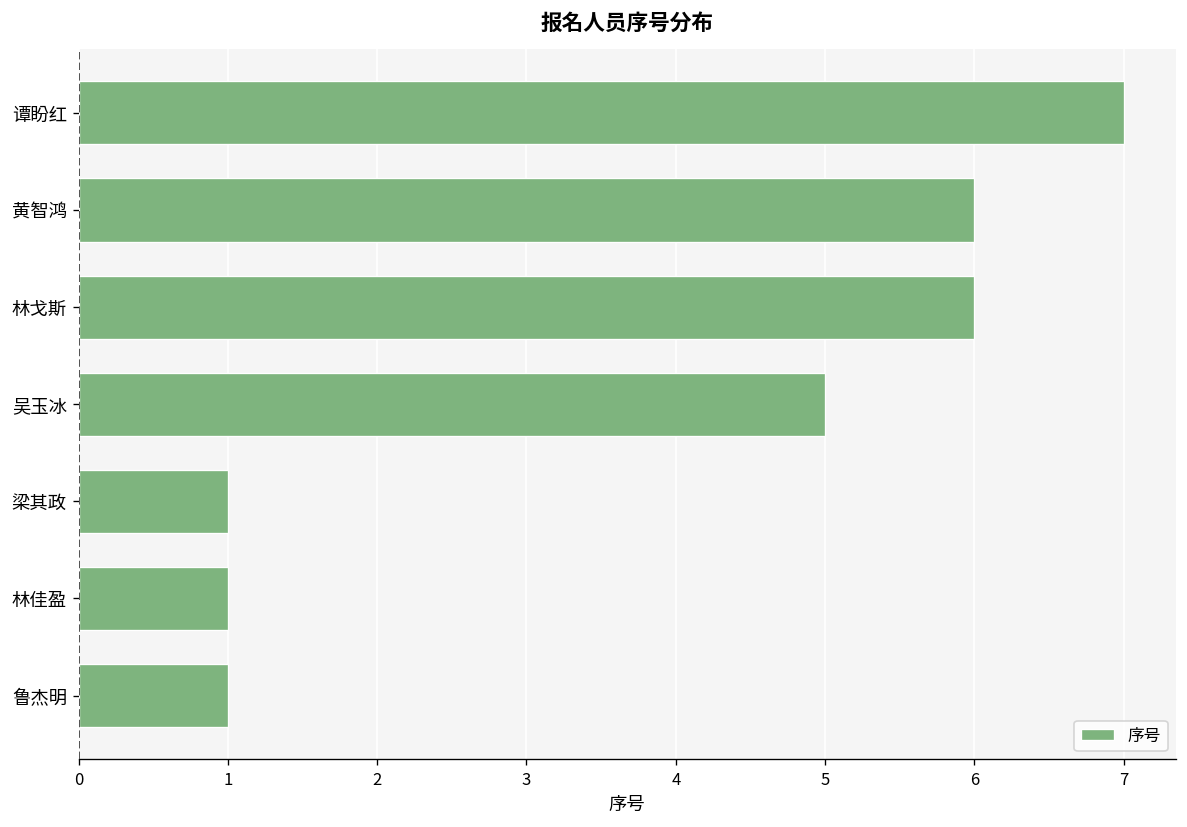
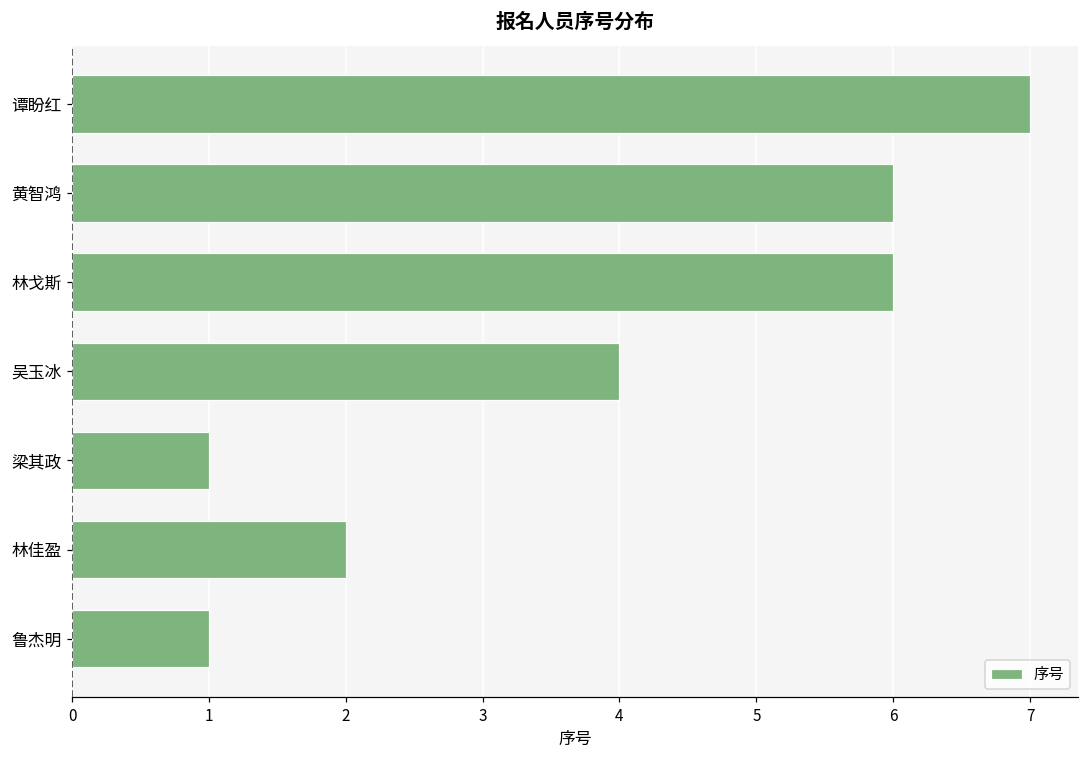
吴玉冰: 5 -> 4
林佳盈: 1 -> 2
